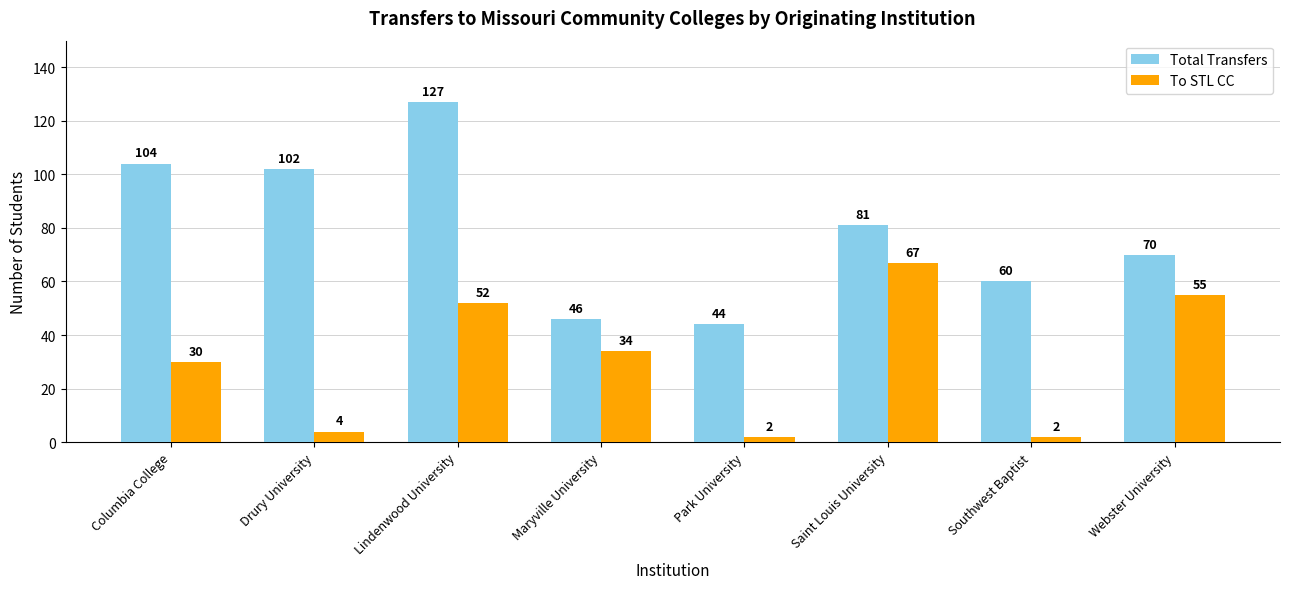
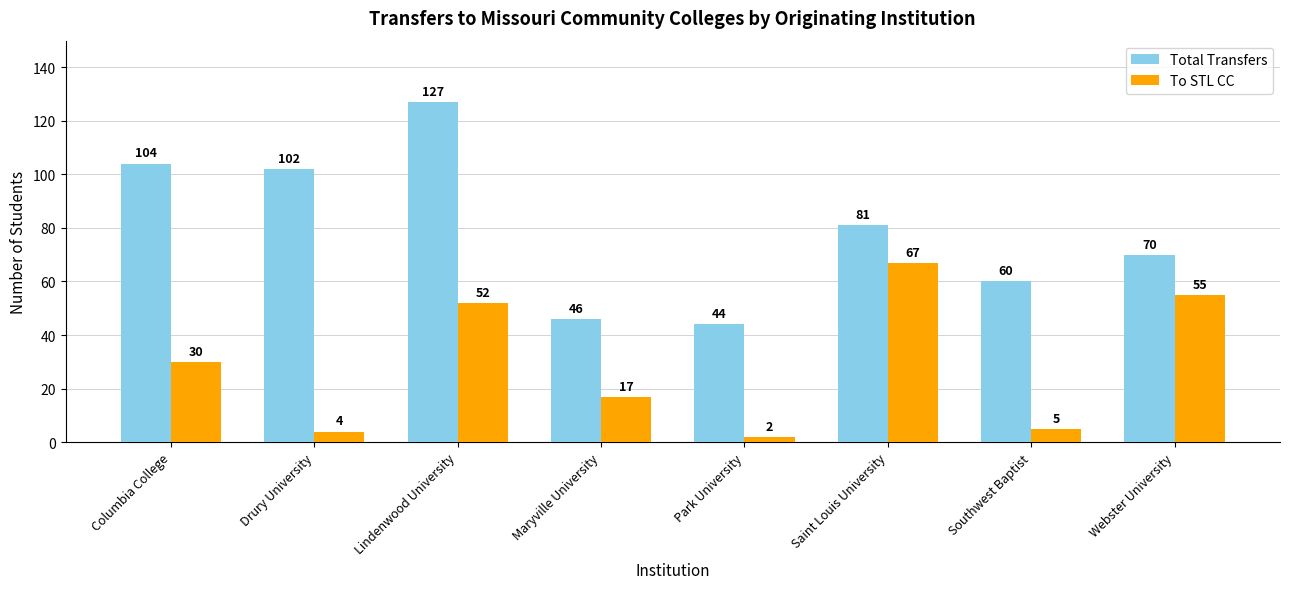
To STL CC, Maryville University: 34 -> 17
To STL CC, Southwest Baptist: 2 -> 5
